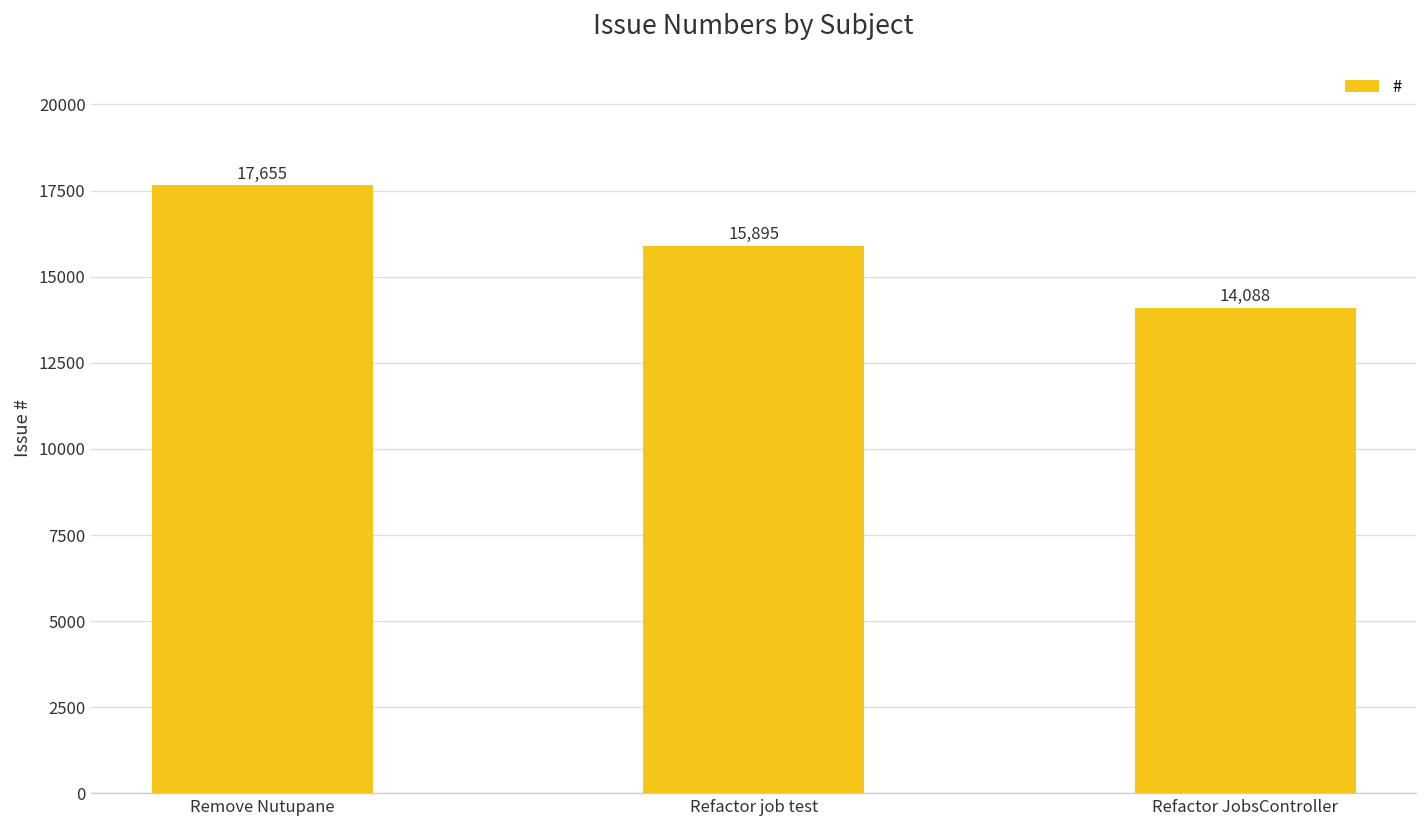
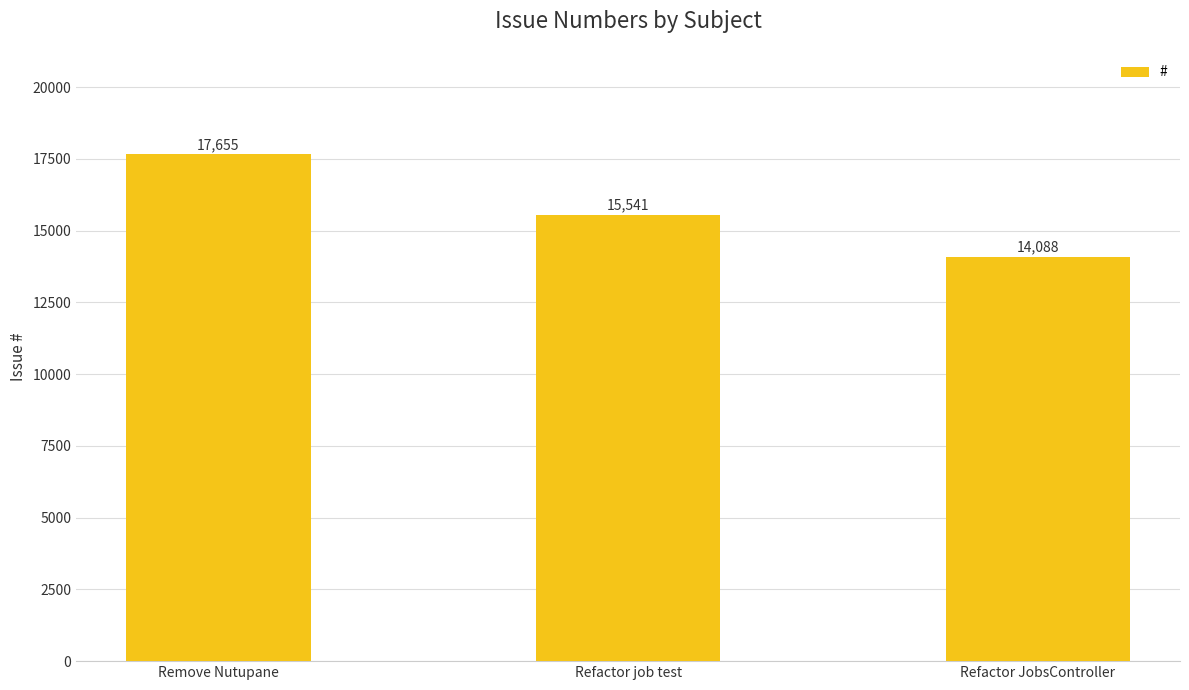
Refactor job test: 15,895 -> 15,541
